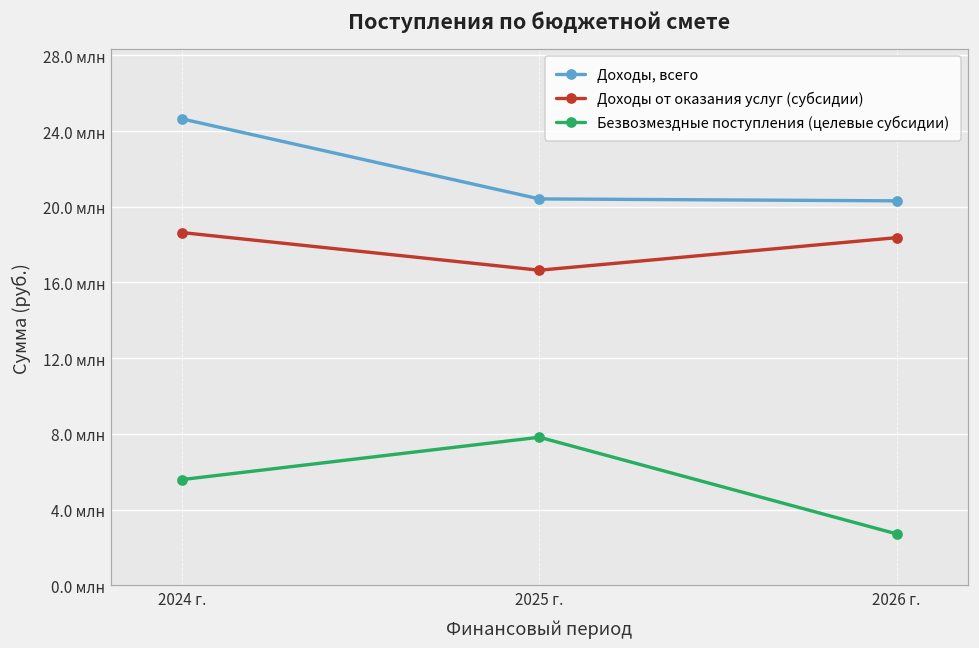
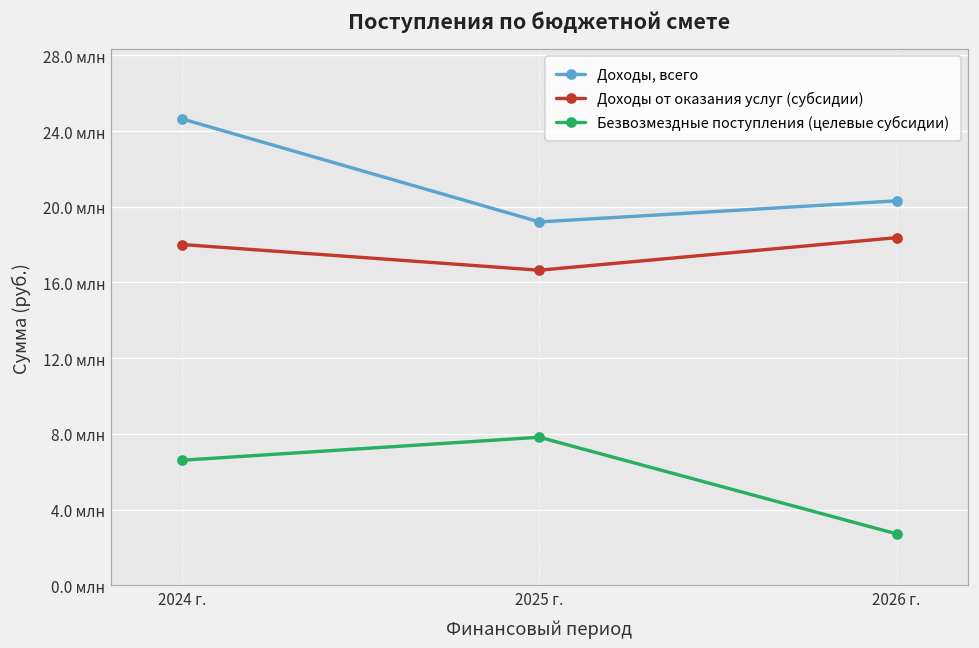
Доходы от оказания услуг (субсидии), 2024 г.: 18.6 млн -> 18.0 млн
Безвозмездные поступления (целевые субсидии), 2024 г.: 5.6 млн -> 6.6 млн
Доходы, всего, 2025 г.: 20.4 млн -> 19.2 млн
